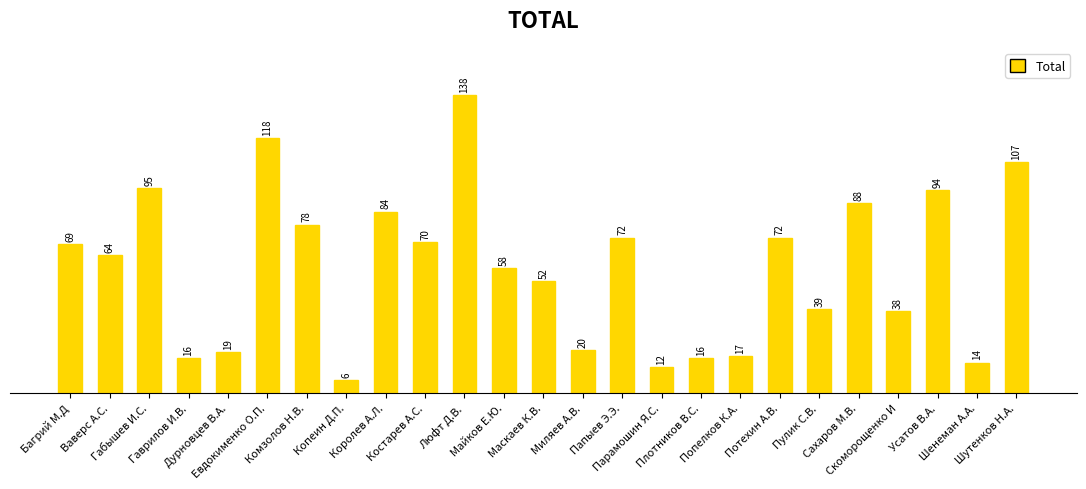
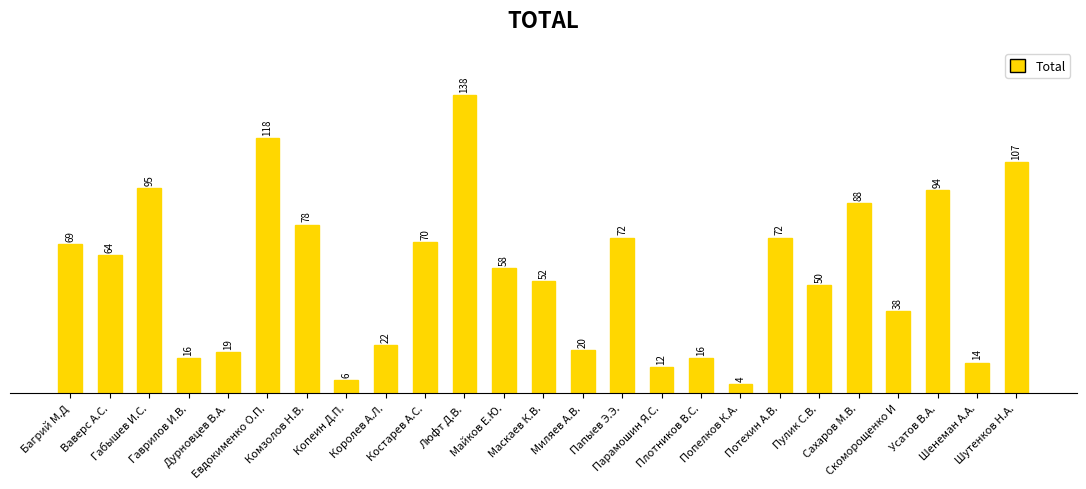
Королев А.Л.: 84 -> 22
Попелков К.А.: 17 -> 4
Пулик С.В.: 39 -> 50
